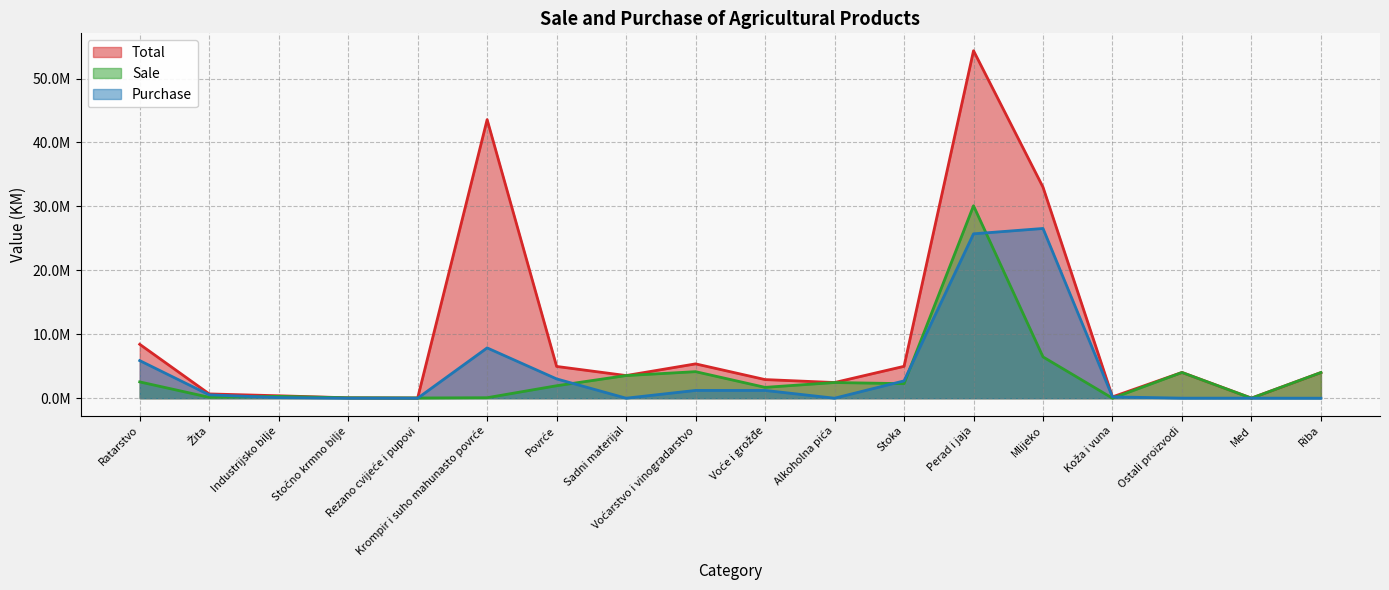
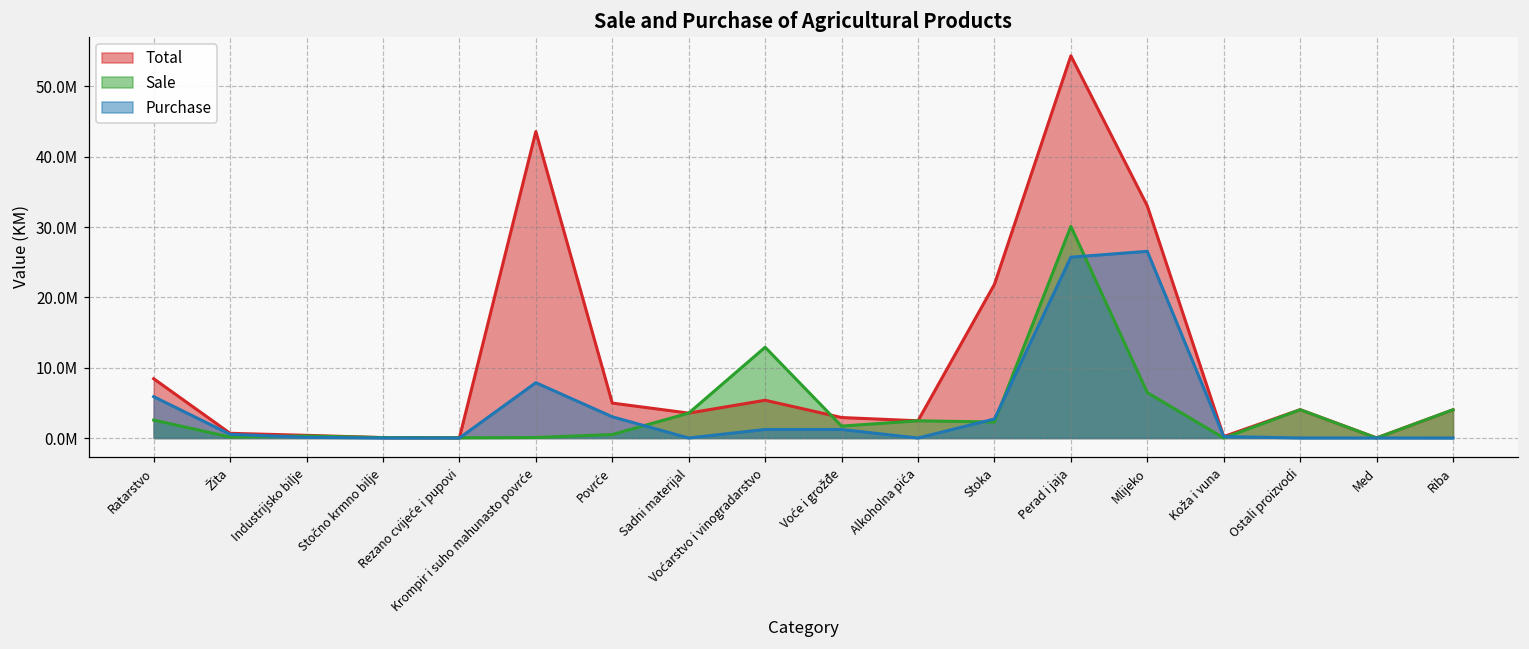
Sale, Povrće: 2000000 -> 0
Sale, Voćarstvo i vinogradarstvo: 4000000 -> 13000000
Total, Stoka: 5000000 -> 22000000
